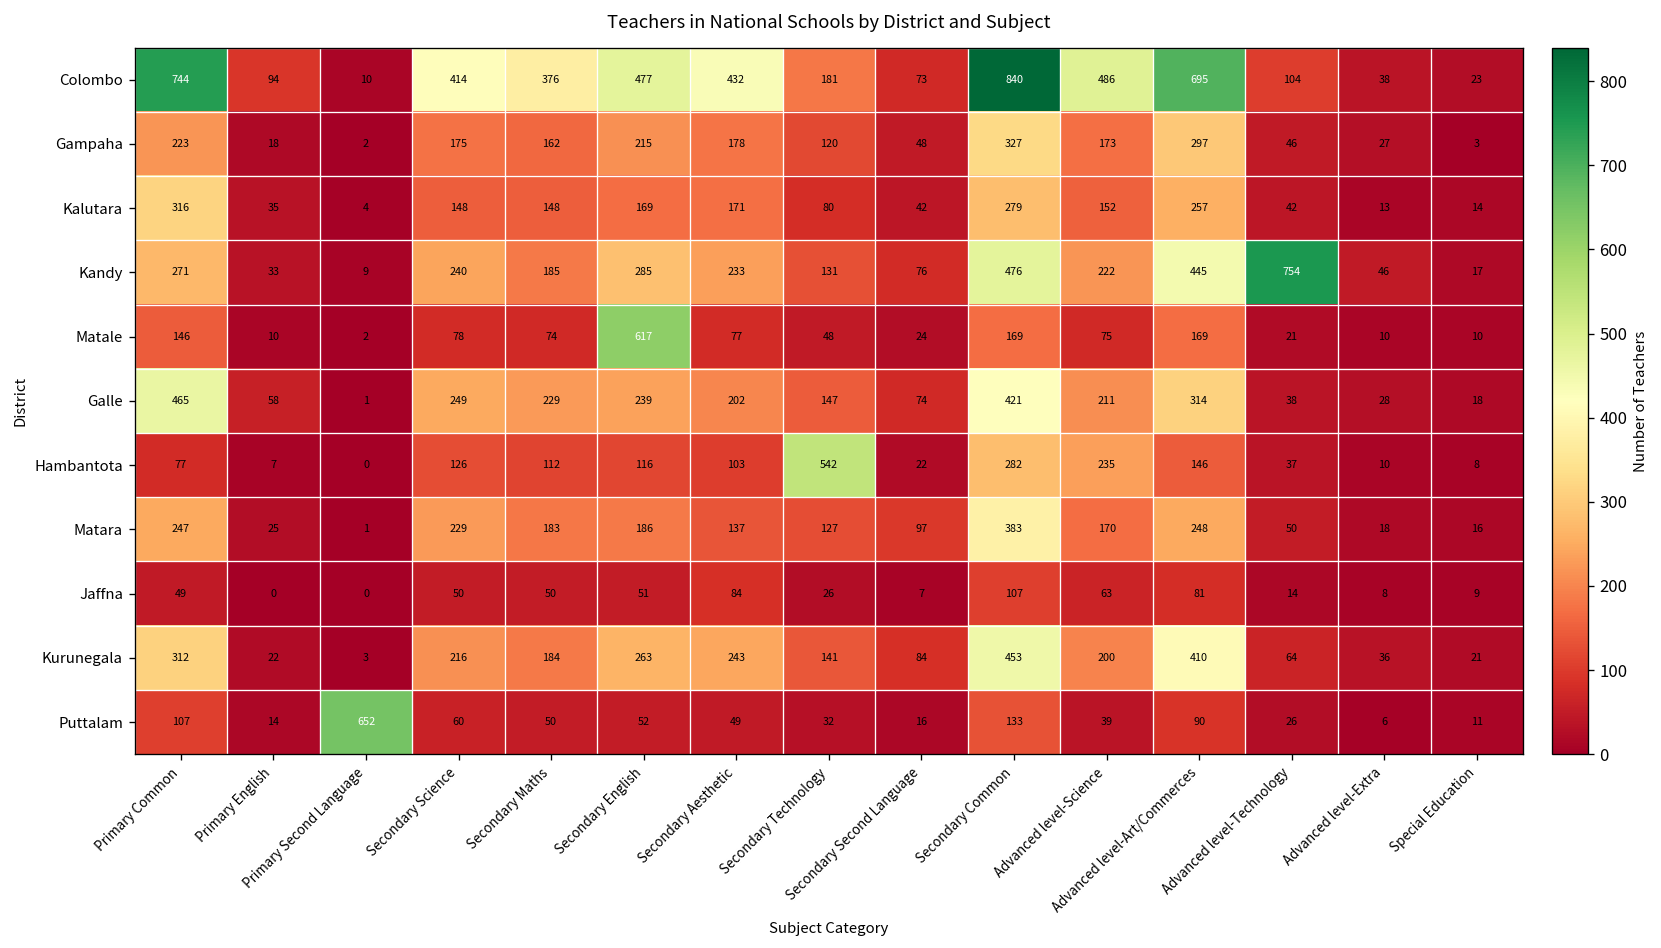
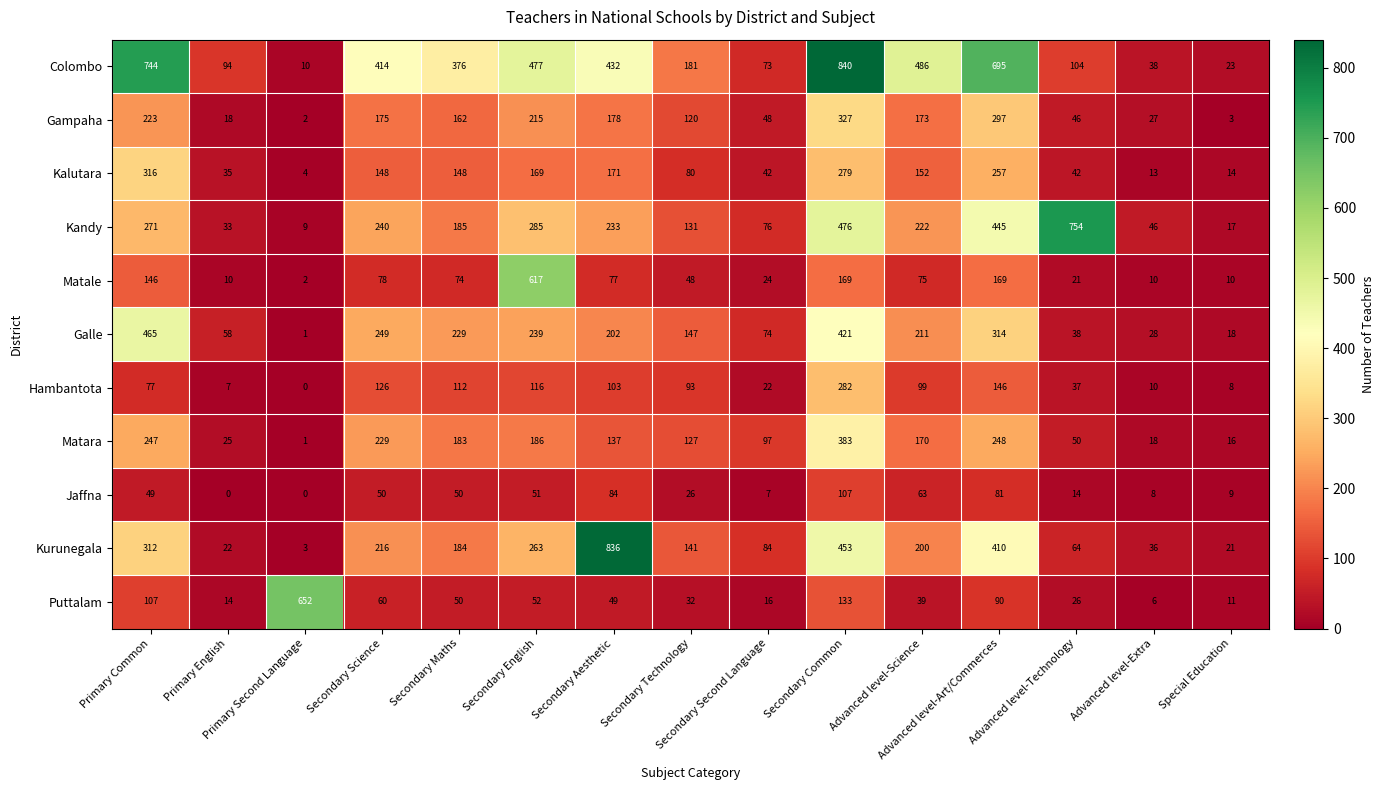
Hambantota, Secondary Technology: 542 -> 93
Hambantota, Advanced level-Science: 235 -> 99
Kurunegala, Secondary Aesthetic: 243 -> 836
